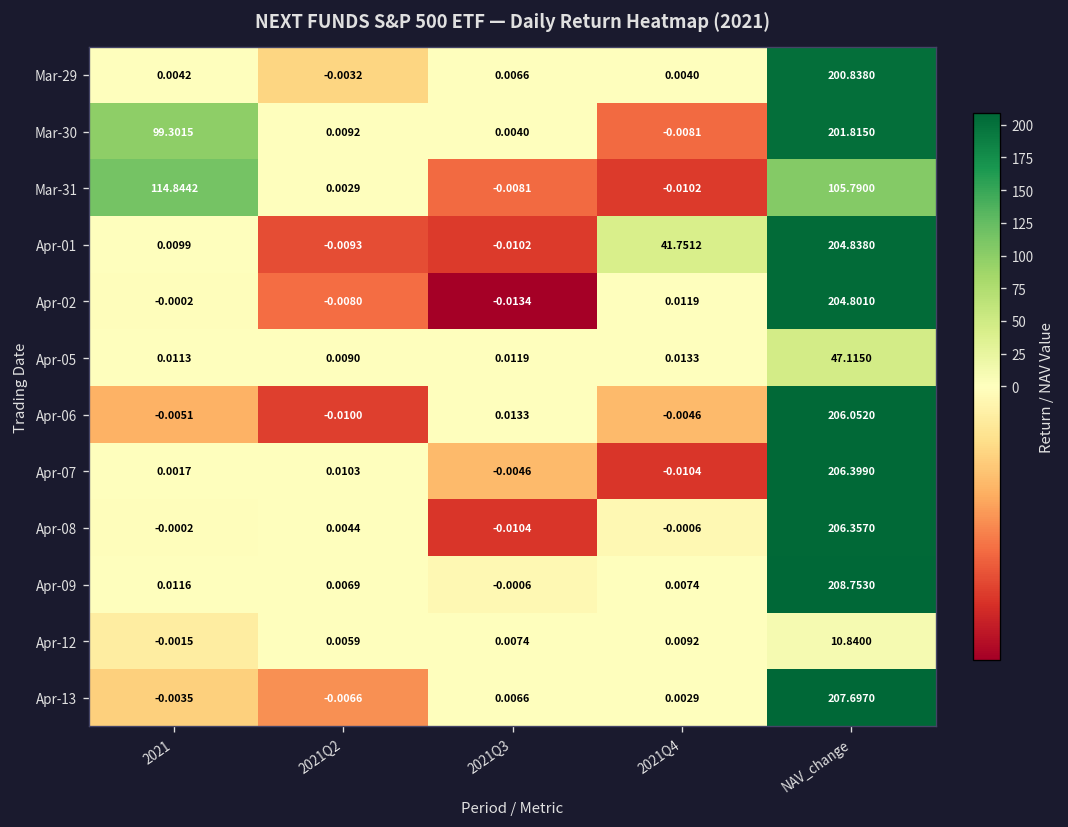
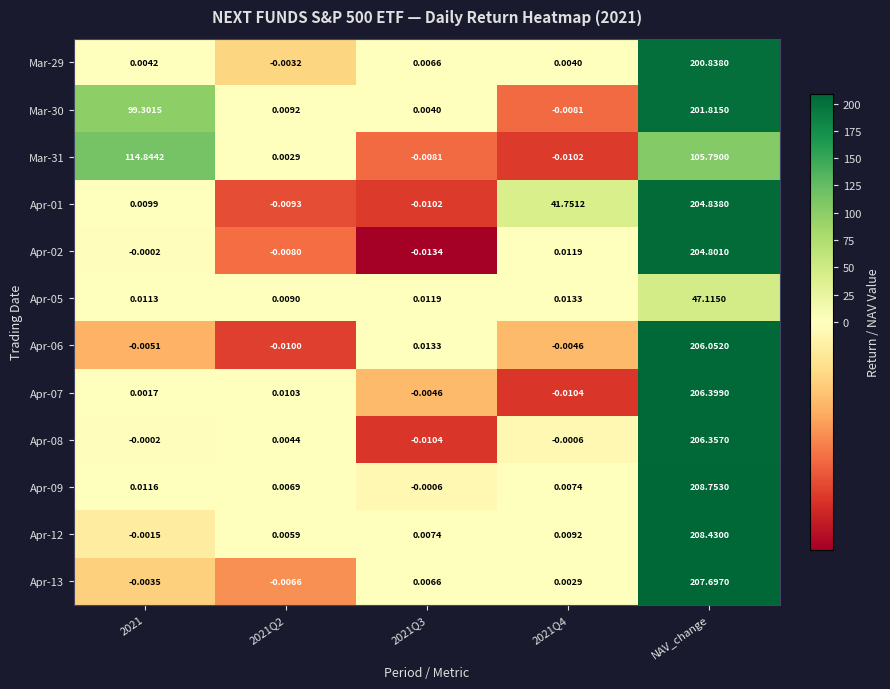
Apr-12, NAV_change: 10.8400 -> 208.4300
